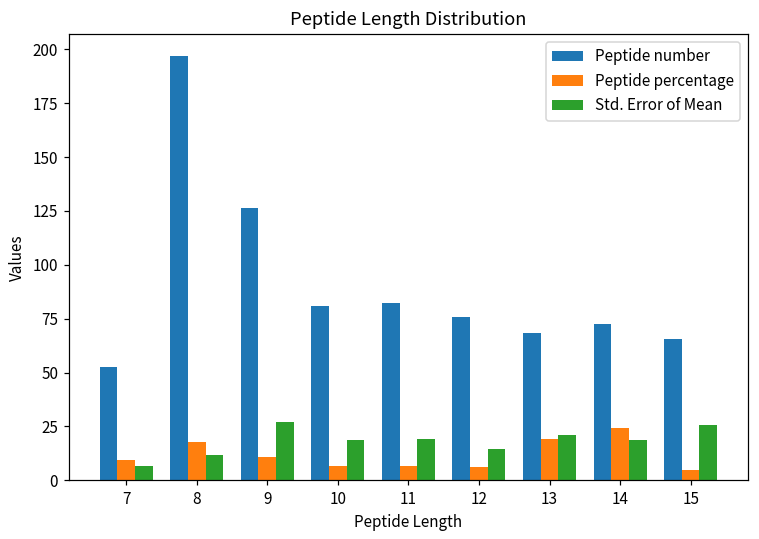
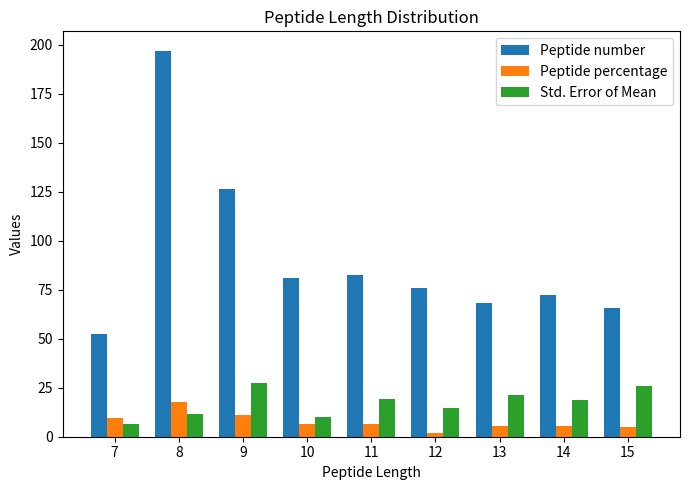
Std. Error of Mean, 10: 19 -> 10
Peptide percentage, 12: 6 -> 2
Peptide percentage, 13: 19 -> 5
Peptide percentage, 14: 24 -> 5
